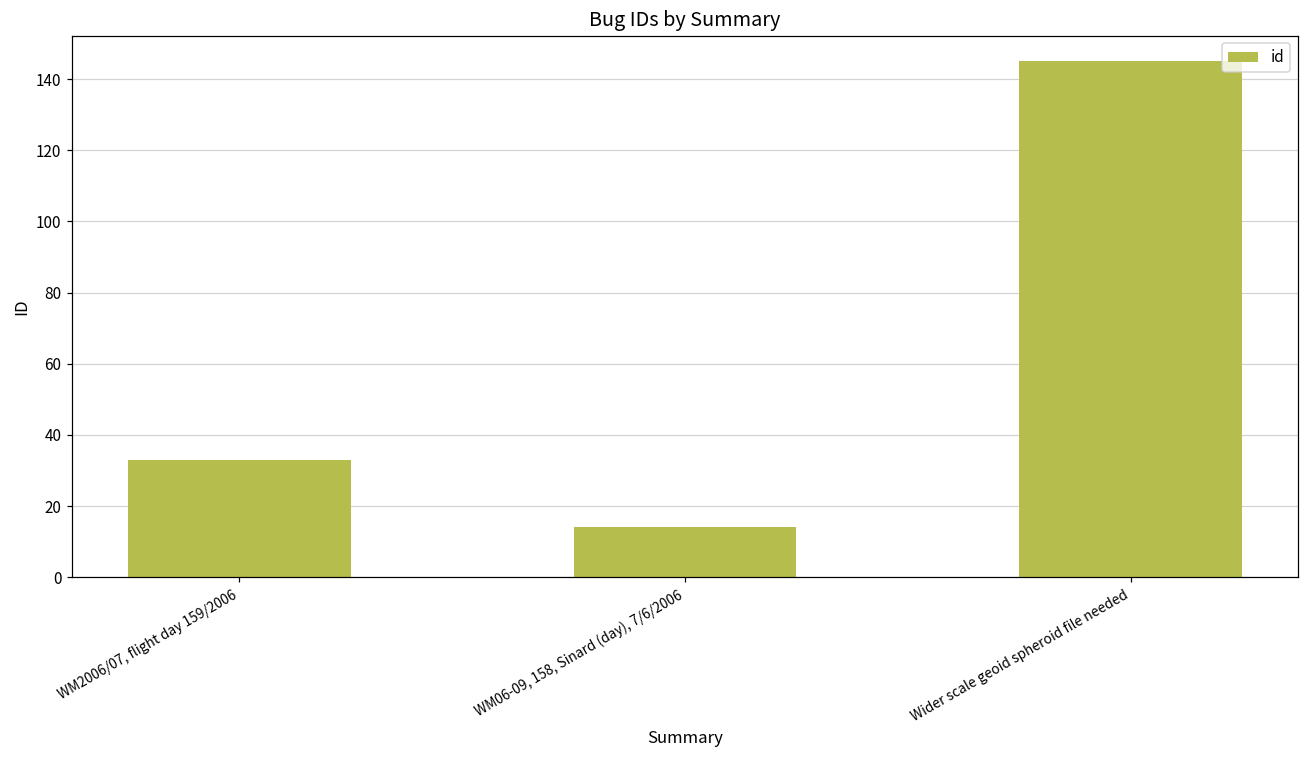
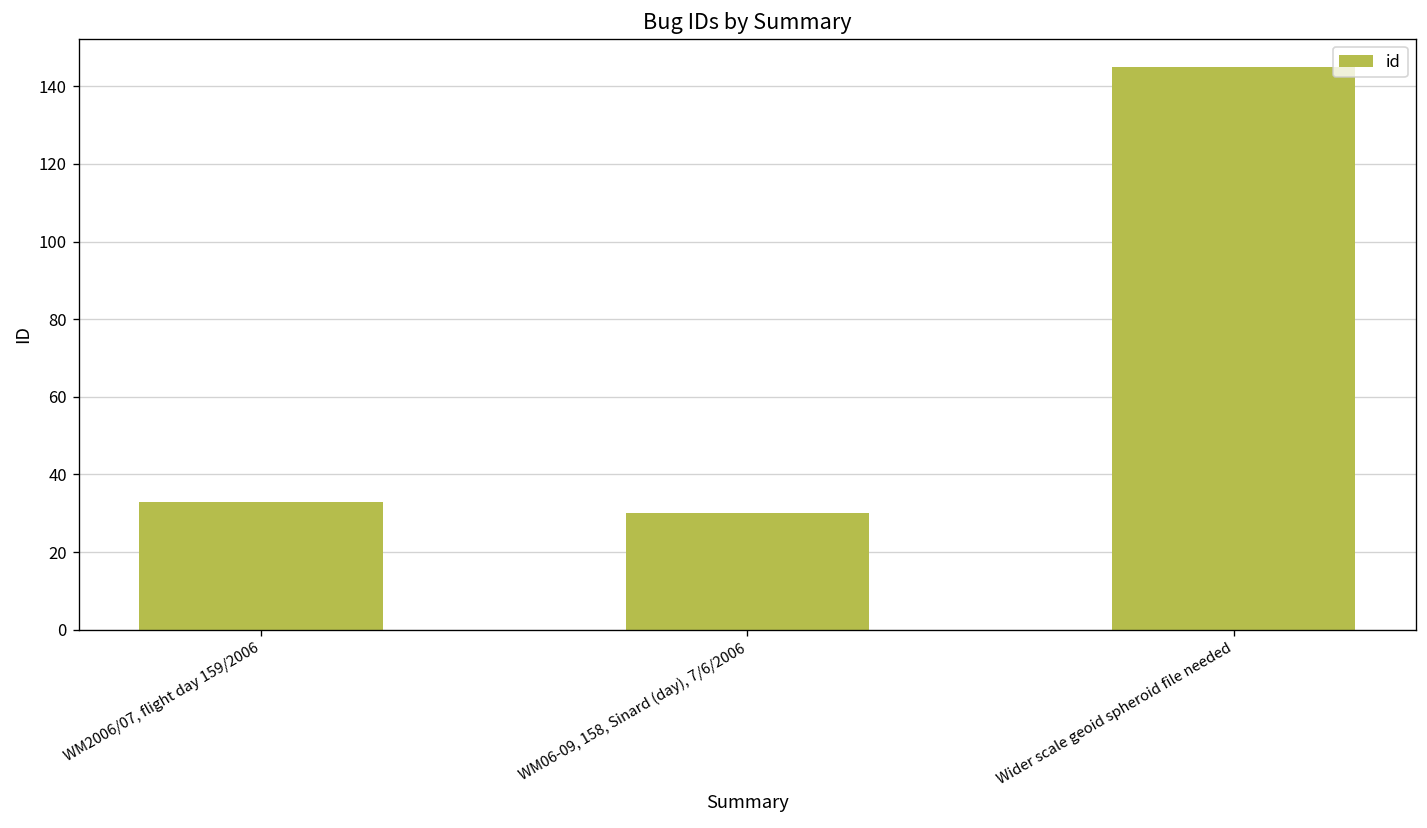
WM06-09, 158, Sinard (day), 7/6/2006: 14 -> 30
